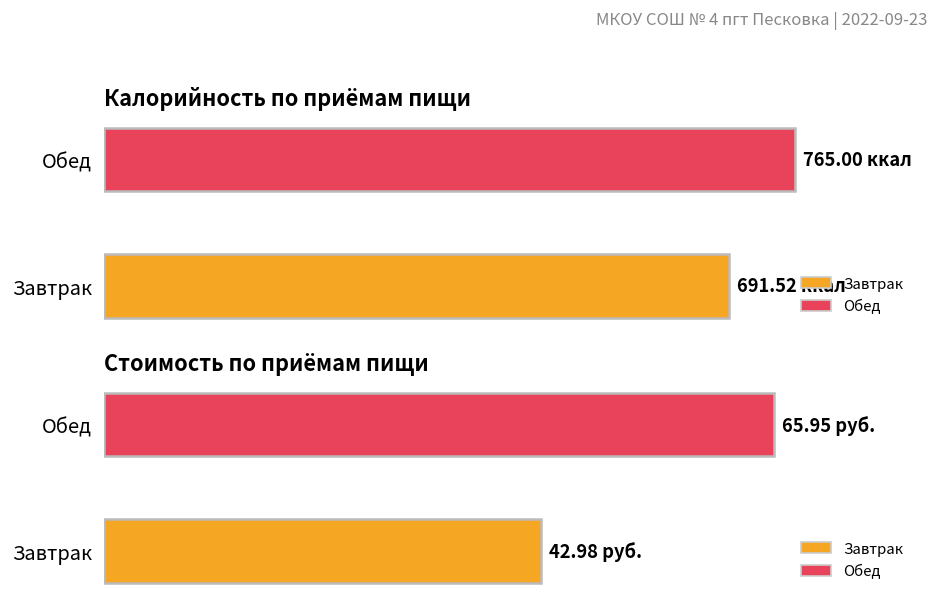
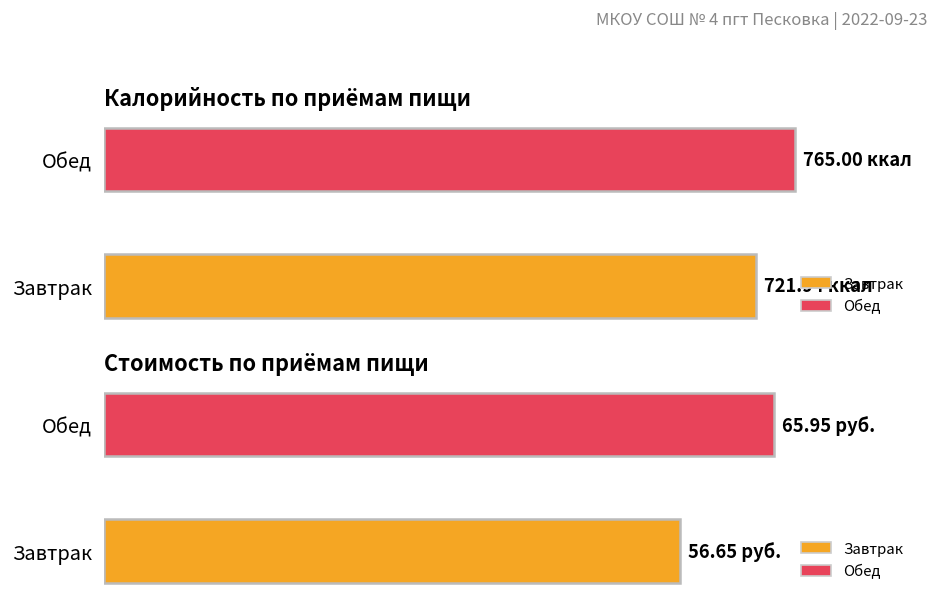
Калорийность по приёмам пищи, Завтрак: 691.52 -> 721.94
Стоимость по приёмам пищи, Завтрак: 42.98 -> 56.65
